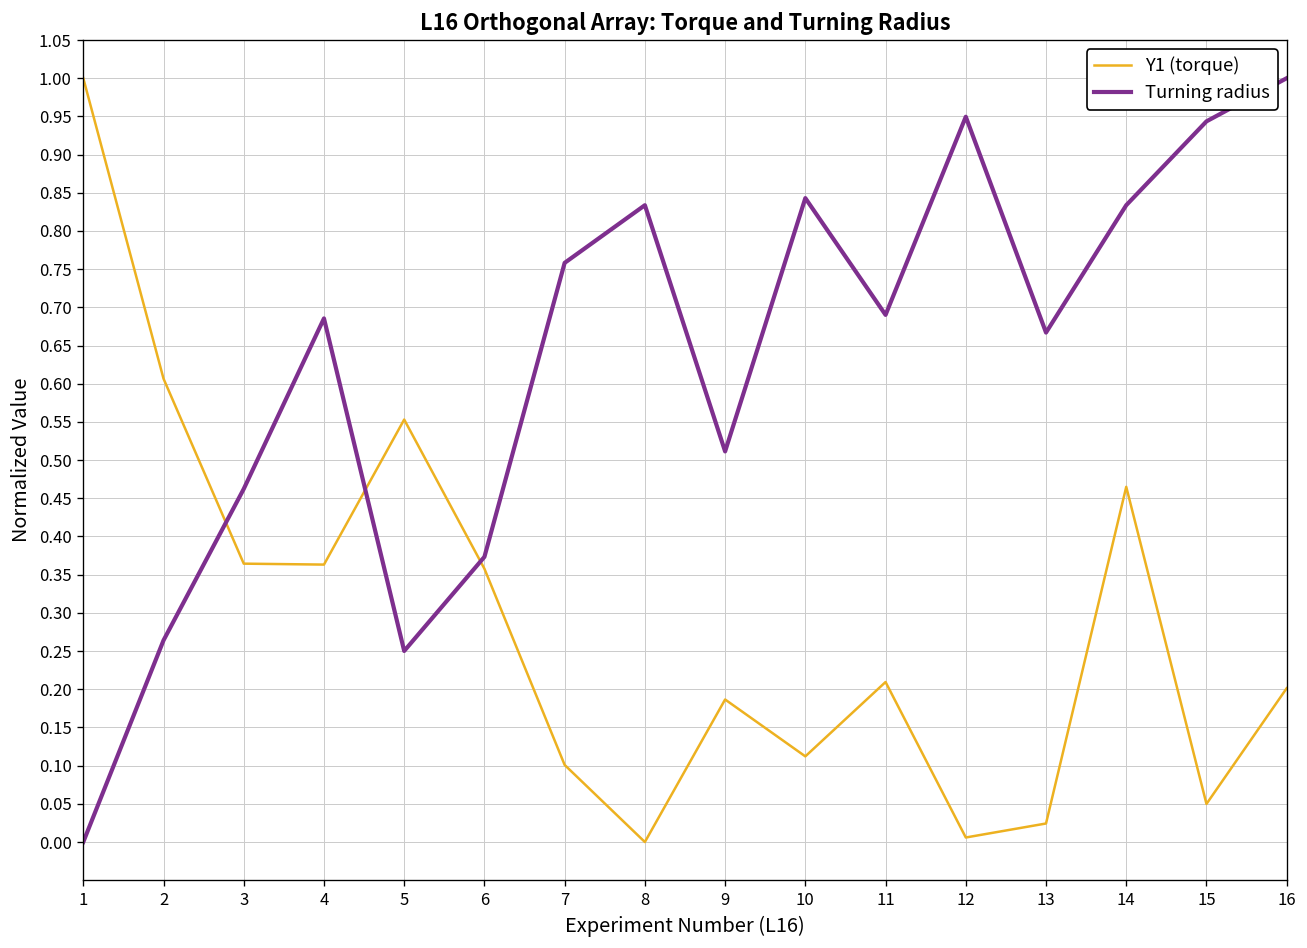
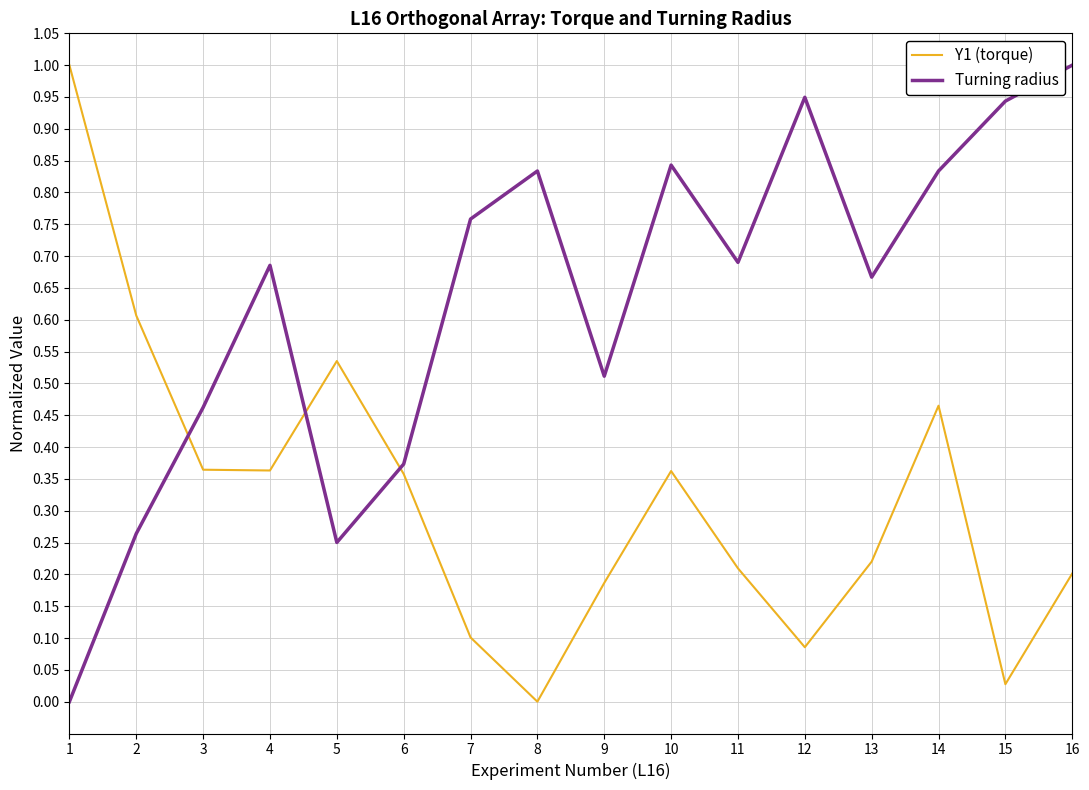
Y1 (torque), 5: 0.55 -> 0.54
Y1 (torque), 10: 0.11 -> 0.36
Y1 (torque), 12: 0.01 -> 0.09
Y1 (torque), 13: 0.02 -> 0.22
Y1 (torque), 15: 0.05 -> 0.03
